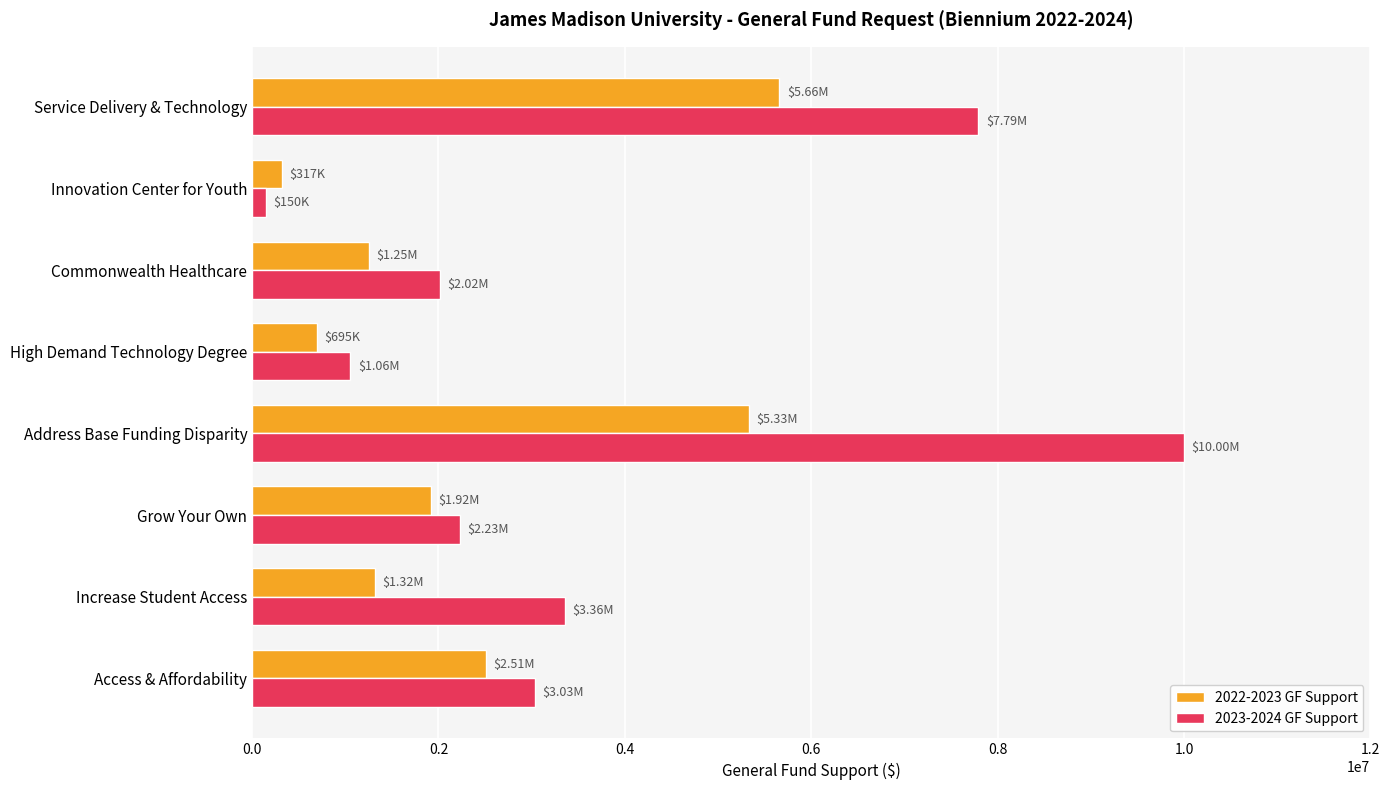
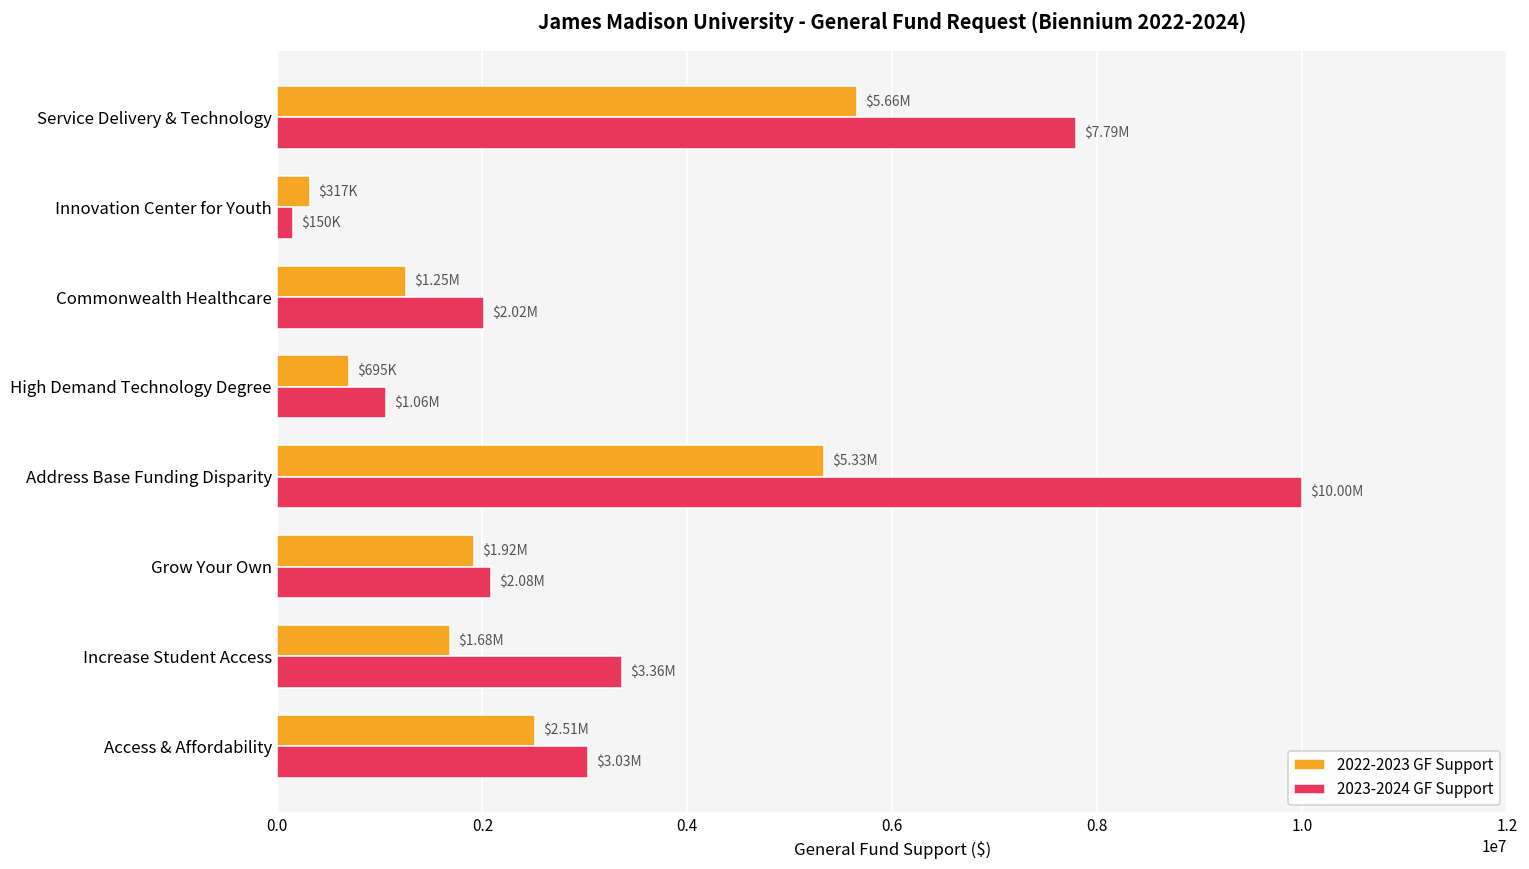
2023-2024 GF Support, Grow Your Own: $2.23M -> $2.08M
2022-2023 GF Support, Increase Student Access: $1.32M -> $1.68M
